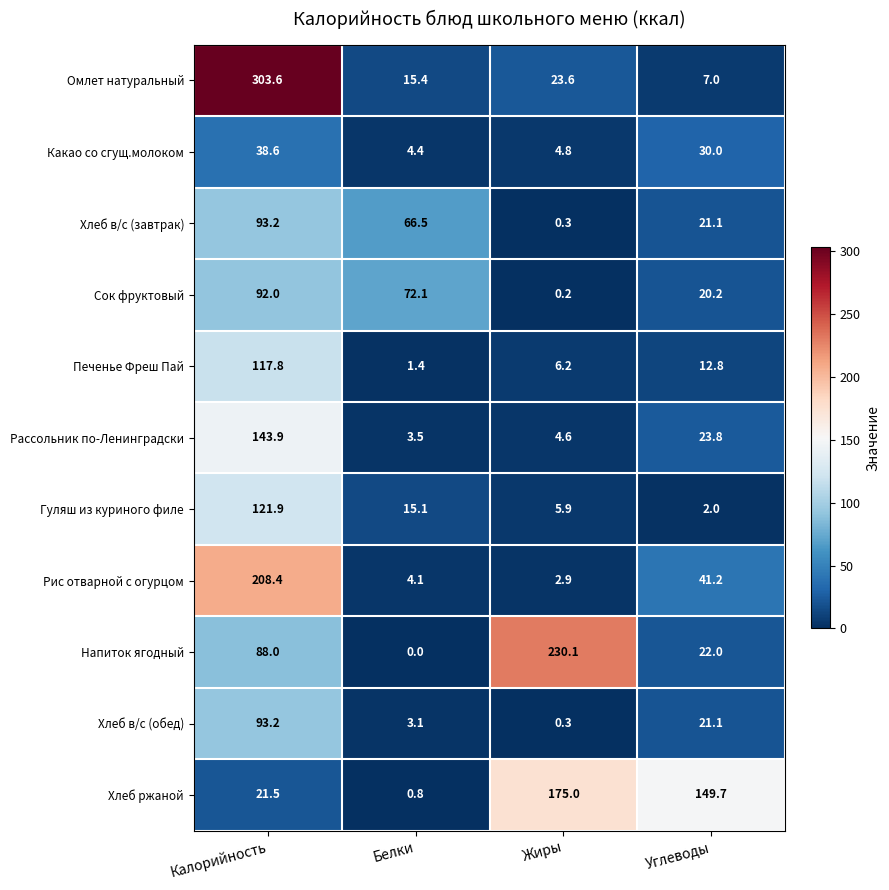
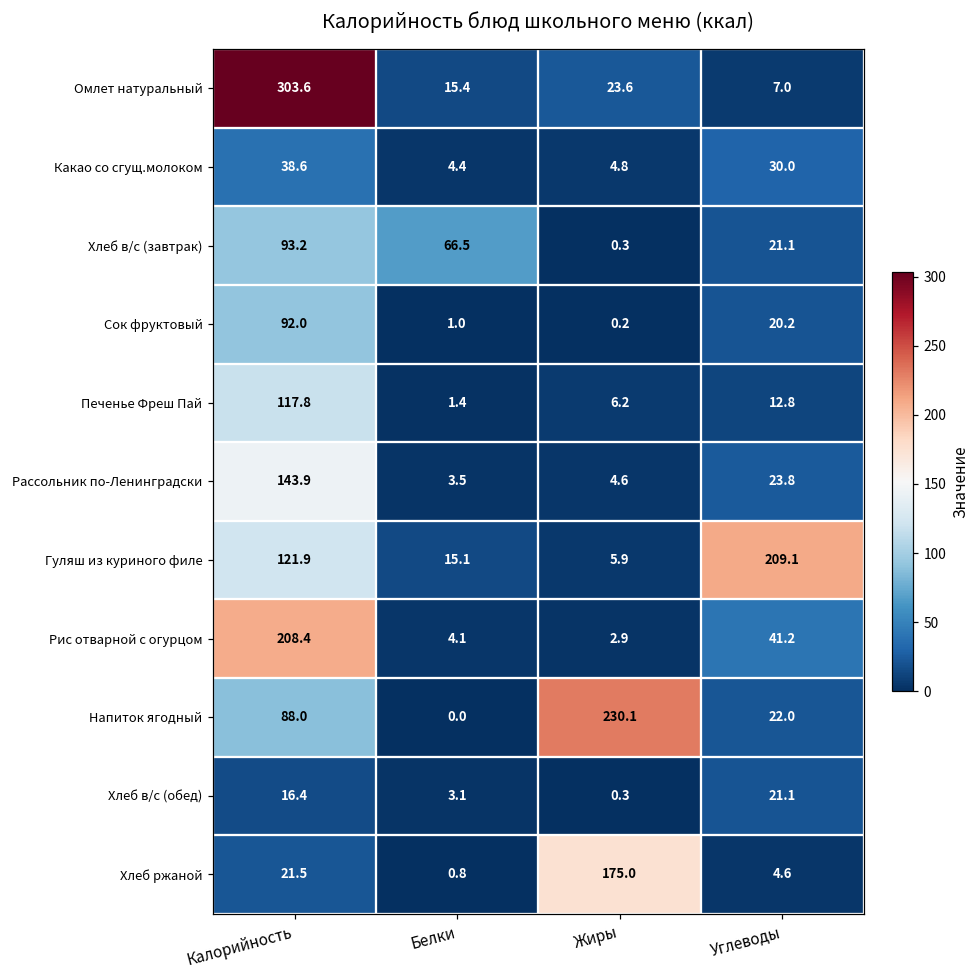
Сок фруктовый, Белки: 72.1 -> 1.0
Гуляш из куриного филе, Углеводы: 2.0 -> 209.1
Хлеб в/с (обед), Калорийность: 93.2 -> 16.4
Хлеб ржаной, Углеводы: 149.7 -> 4.6
